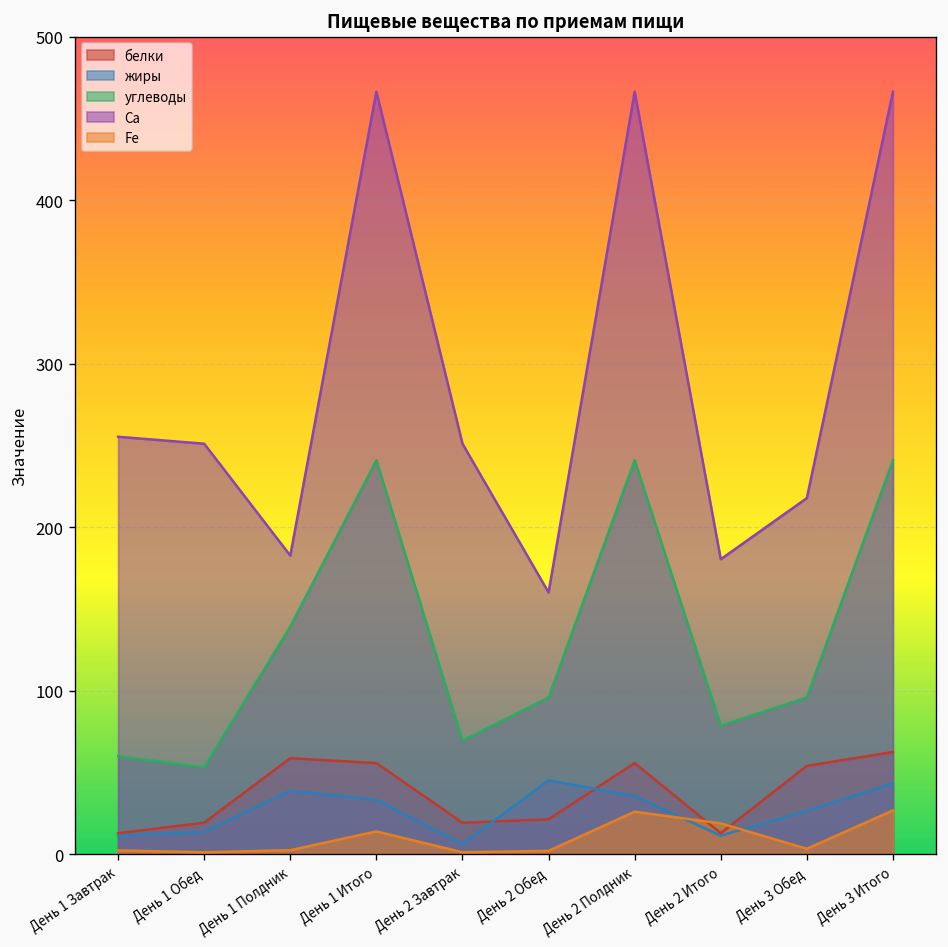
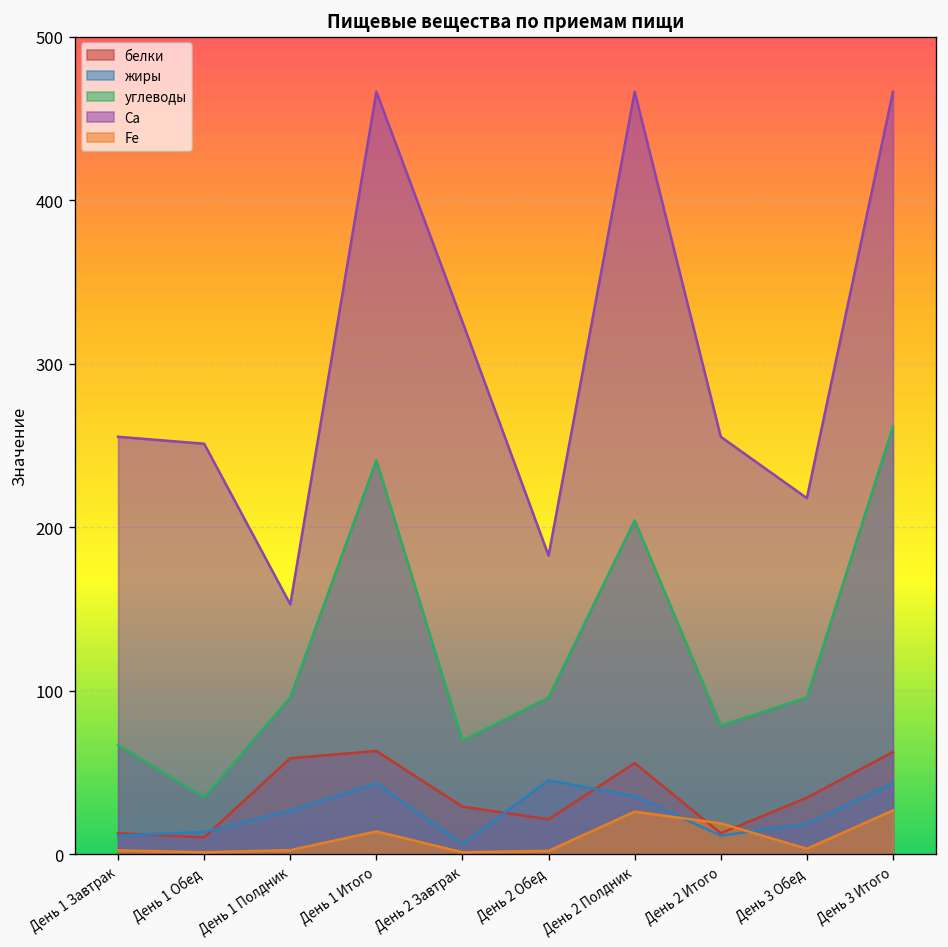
углеводы, День 1 Завтрак: 60 -> 67
белки, День 1 Обед: 19 -> 10
углеводы, День 1 Обед: 53 -> 35
жиры, День 1 Полдник: 39 -> 26
углеводы, День 1 Полдник: 139 -> 96
Ca, День 1 Полдник: 183 -> 153
белки, День 1 Итого: 56 -> 63
жиры, День 1 Итого: 33 -> 43
белки, День 2 Завтрак: 19 -> 29
Ca, День 2 Завтрак: 251 -> 325
Ca, День 2 Обед: 160 -> 183
углеводы, День 2 Полдник: 241 -> 204
Ca, День 2 Итого: 180 -> 255
белки, День 3 Обед: 54 -> 34
жиры, День 3 Обед: 26 -> 18
углеводы, День 3 Итого: 241 -> 261
